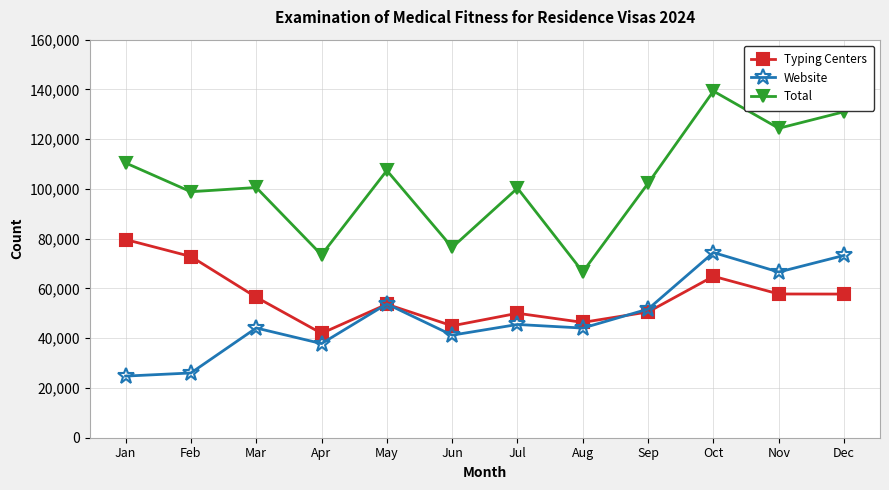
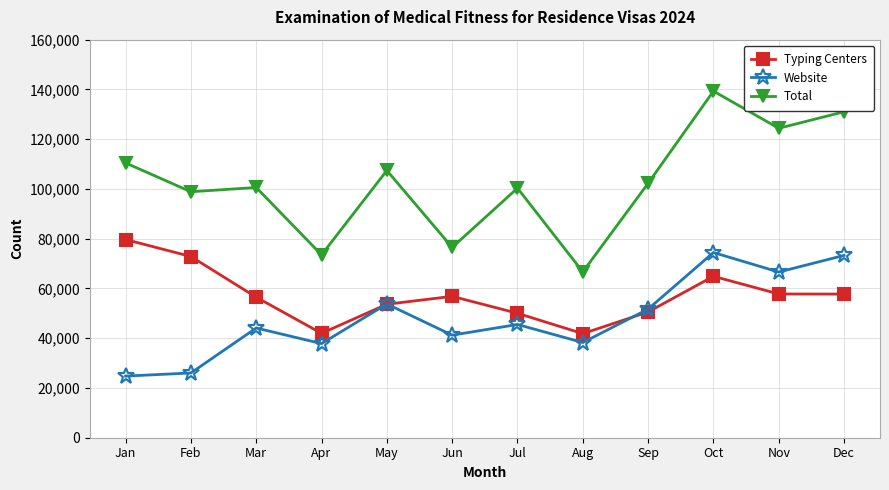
Typing Centers, Jun: 45,000 -> 57,000
Typing Centers, Aug: 46,000 -> 42,000
Website, Aug: 44,000 -> 38,000
